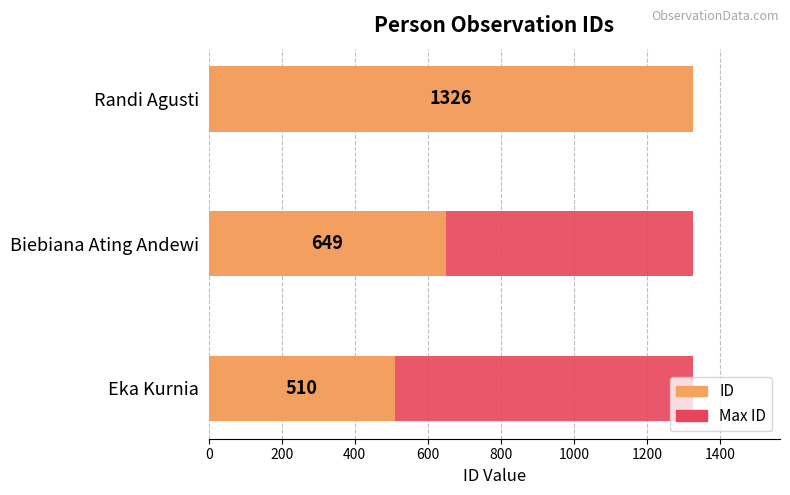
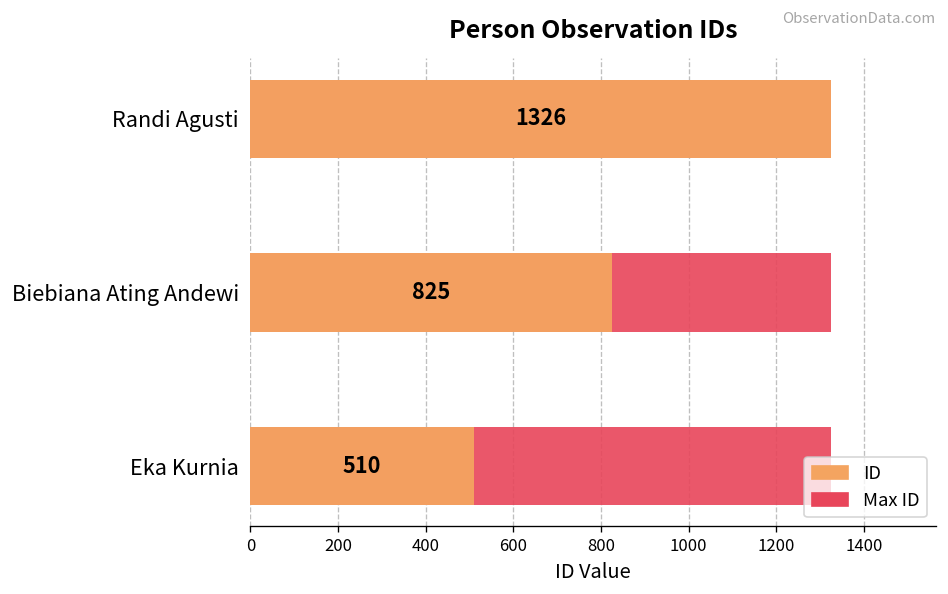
ID, Biebiana Ating Andewi: 649 -> 825
